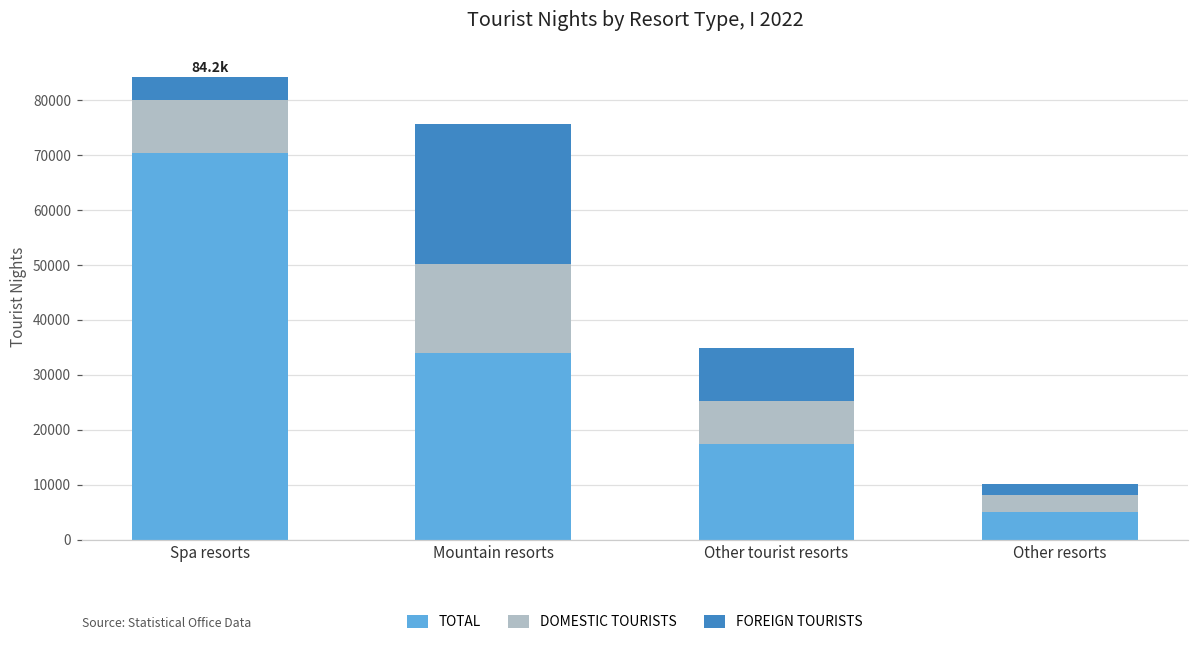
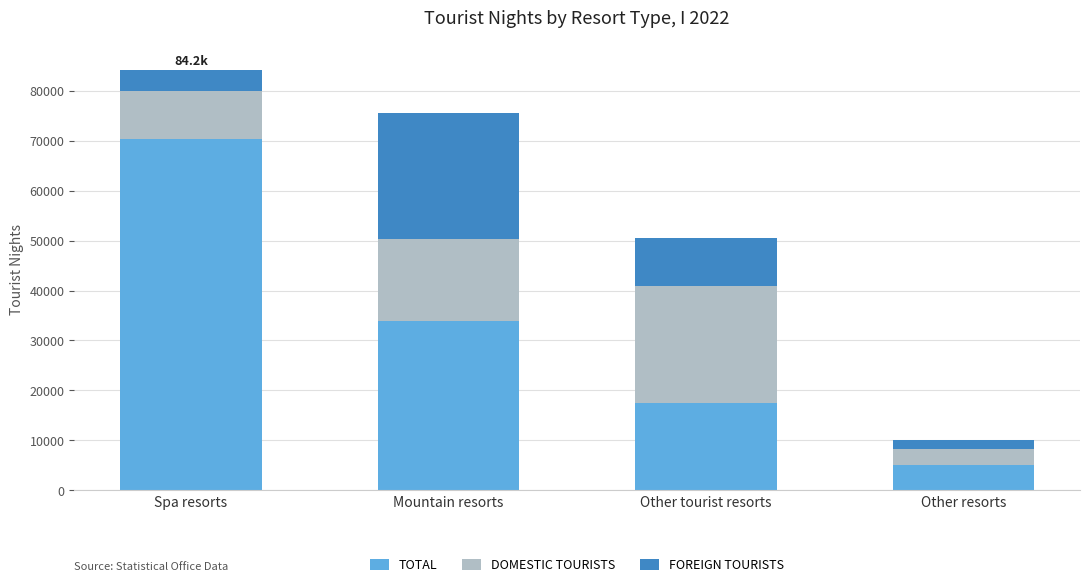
DOMESTIC TOURISTS, Other tourist resorts: 8000 -> 24000
